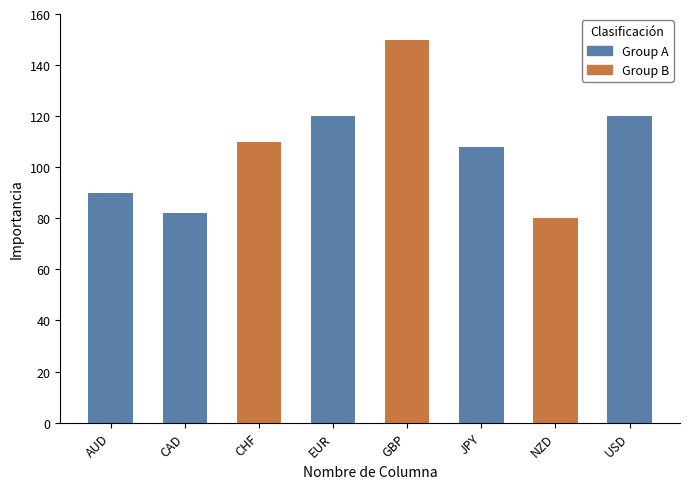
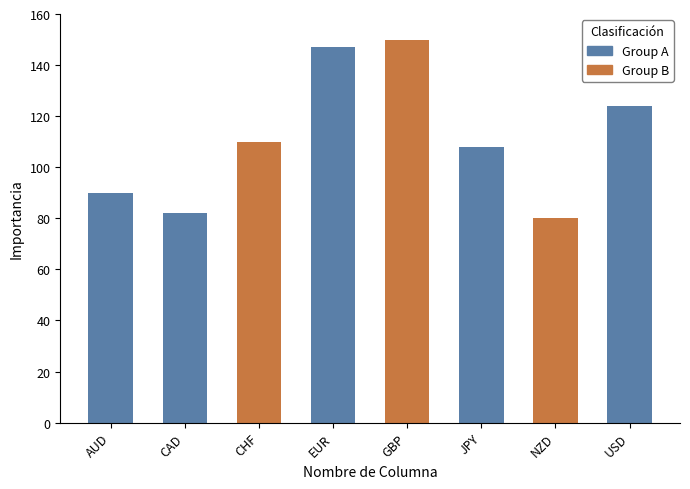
EUR: 120 -> 147
USD: 120 -> 124
